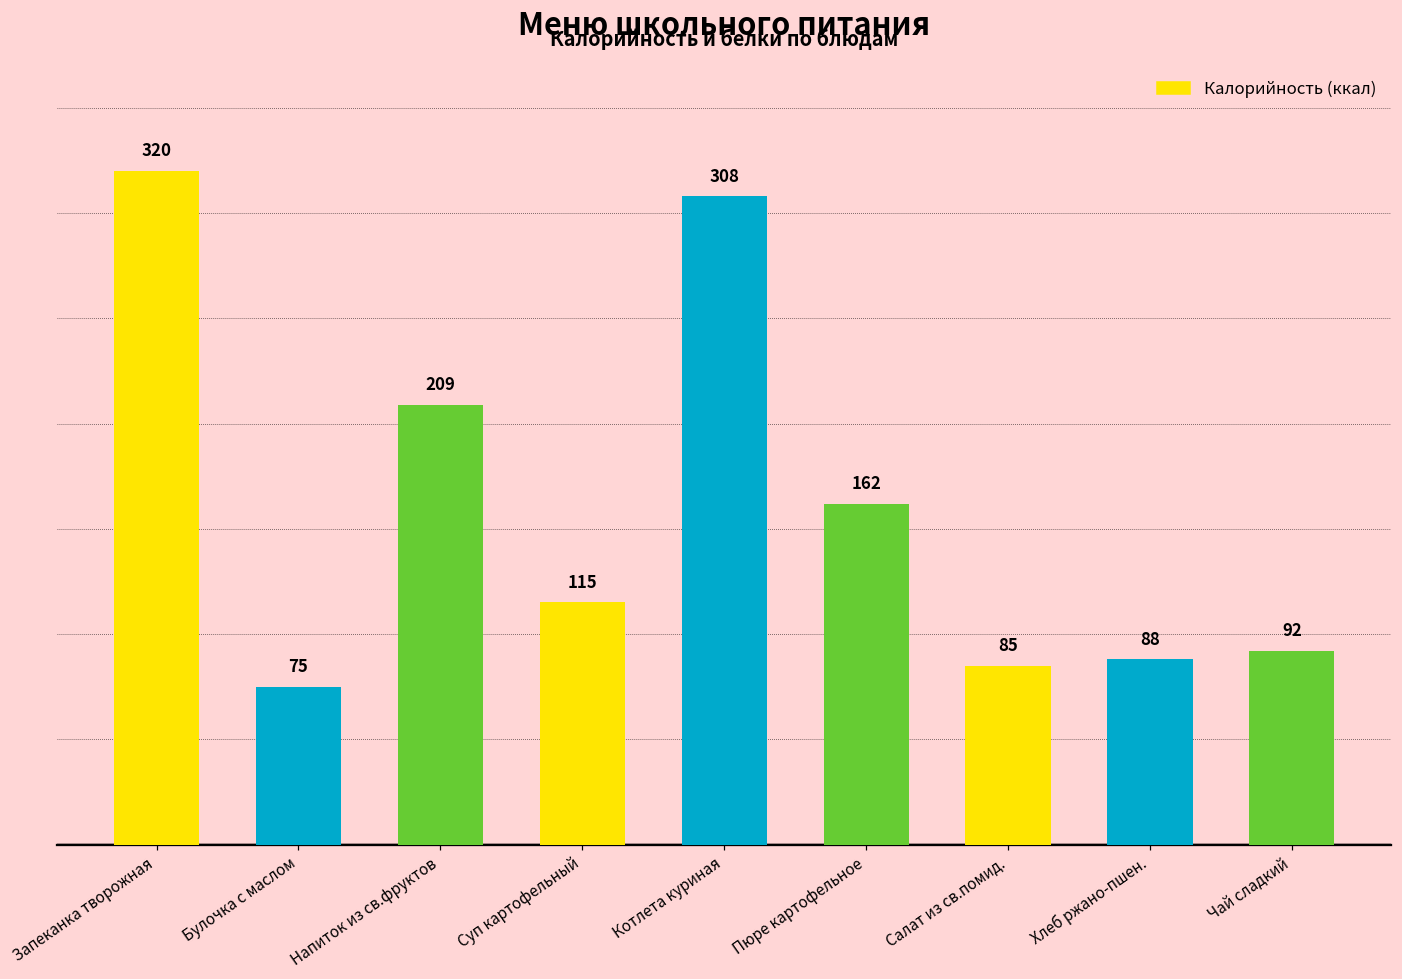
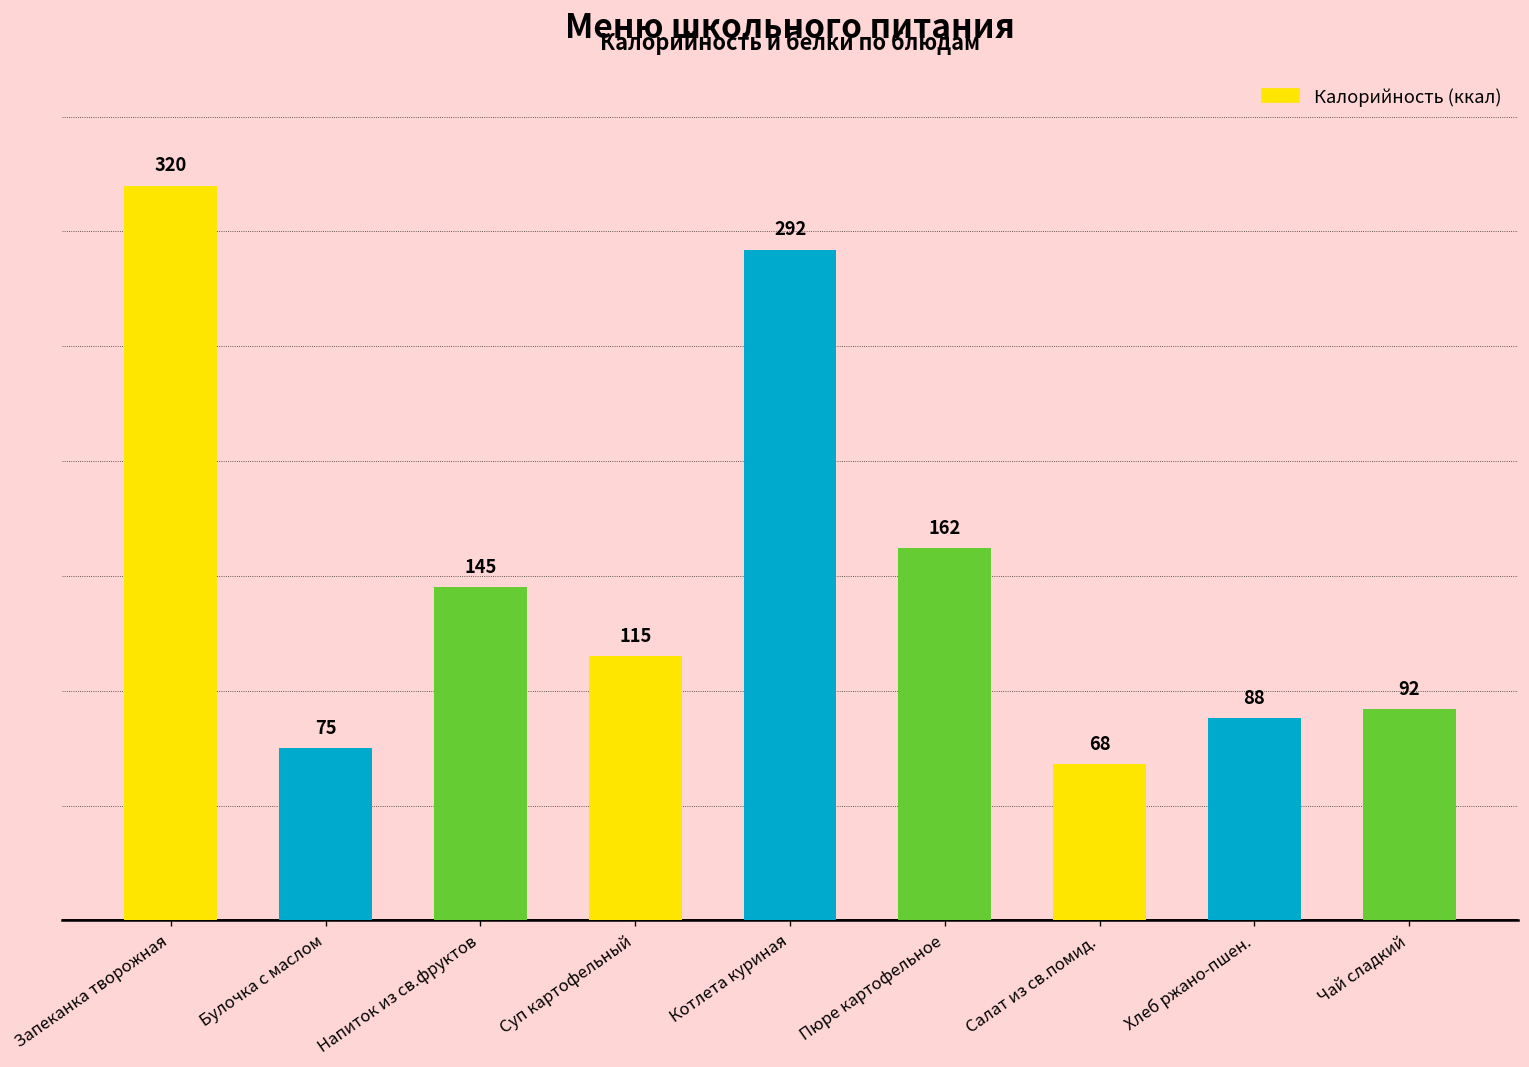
Напиток из св.фруктов: 209 -> 145
Котлета куриная: 308 -> 292
Салат из св.помид.: 85 -> 68
